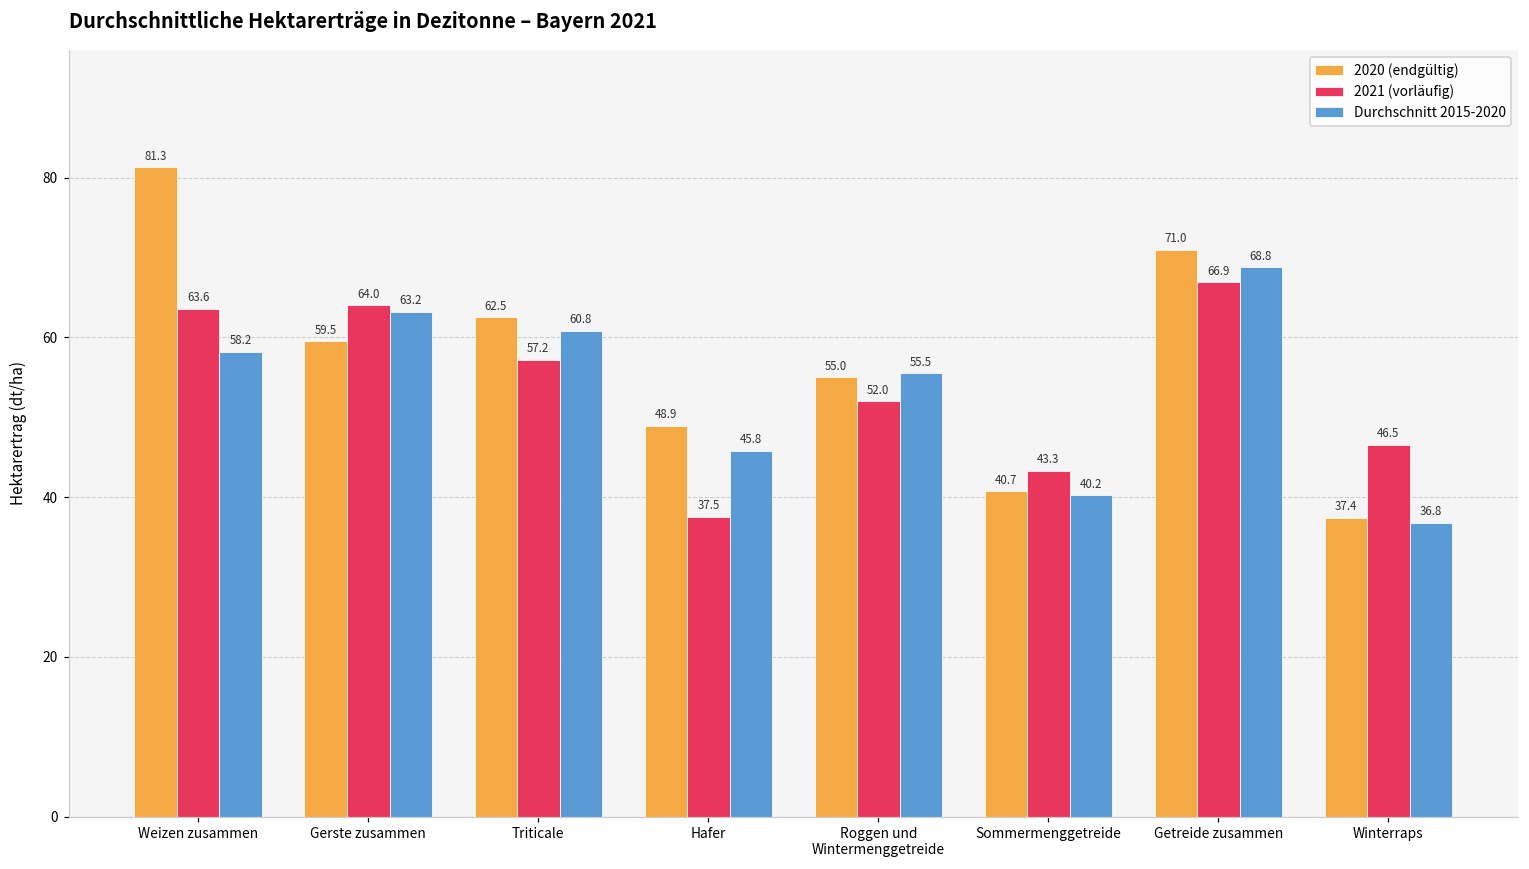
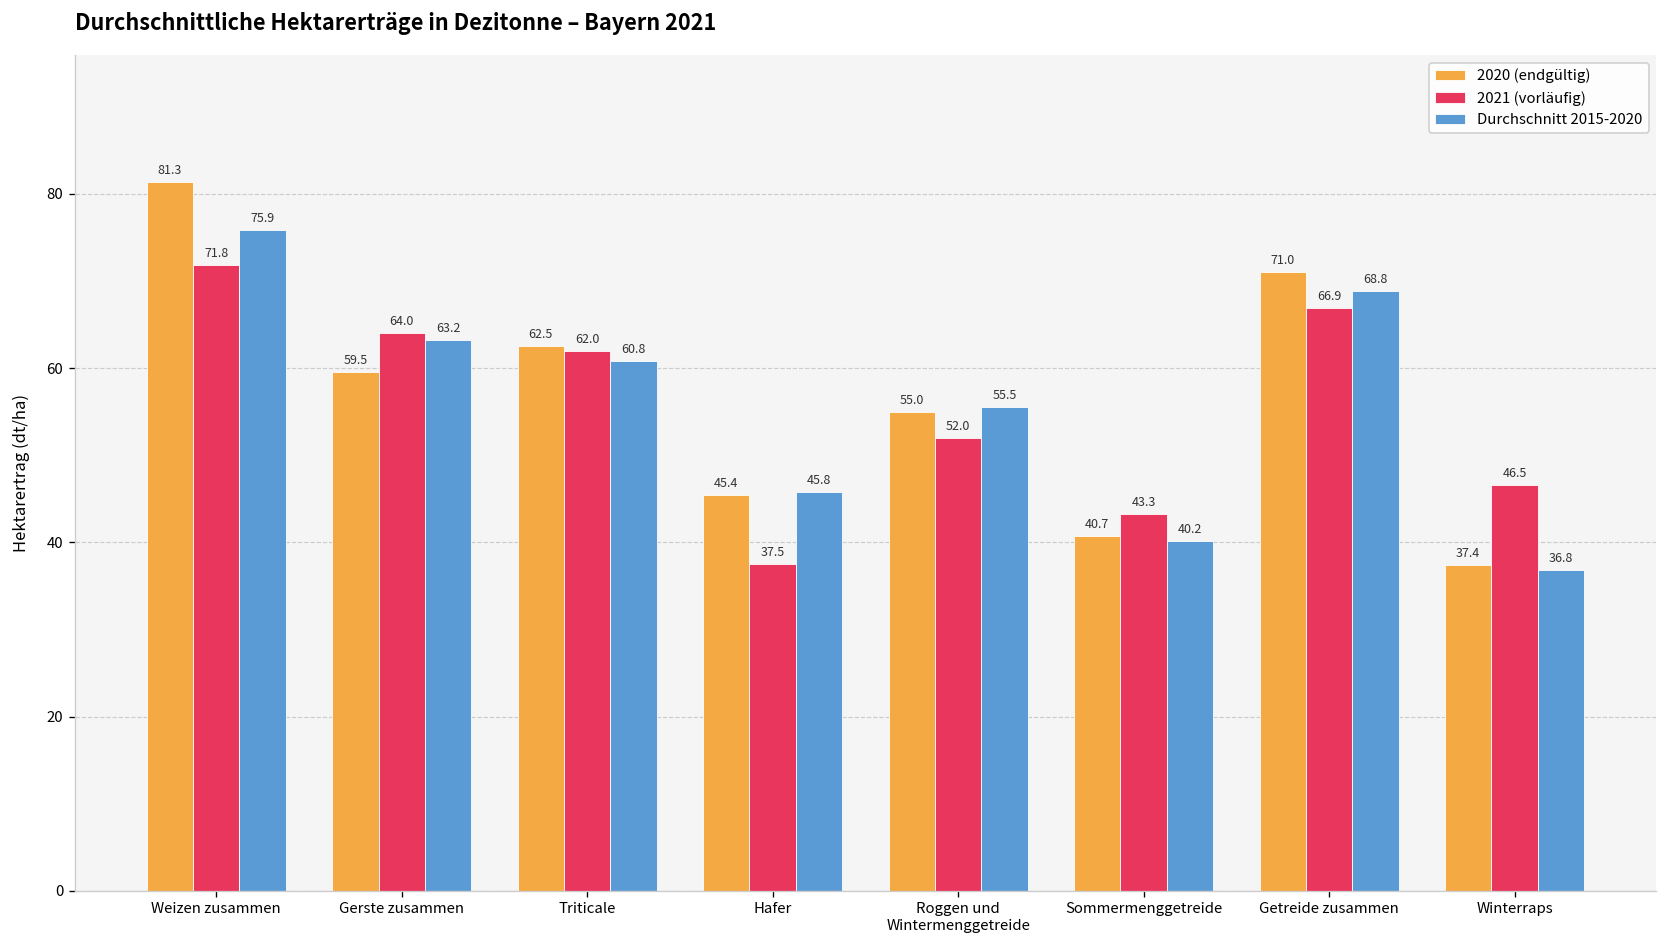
2021 (vorläufig), Weizen zusammen: 63.6 -> 71.8
Durchschnitt 2015-2020, Weizen zusammen: 58.2 -> 75.9
2021 (vorläufig), Triticale: 57.2 -> 62.0
2020 (endgültig), Hafer: 48.9 -> 45.4
